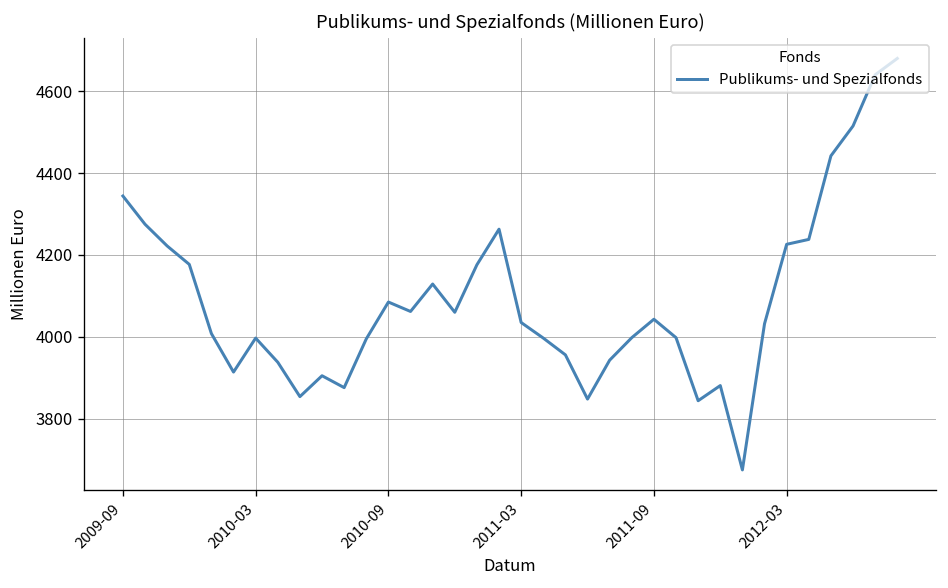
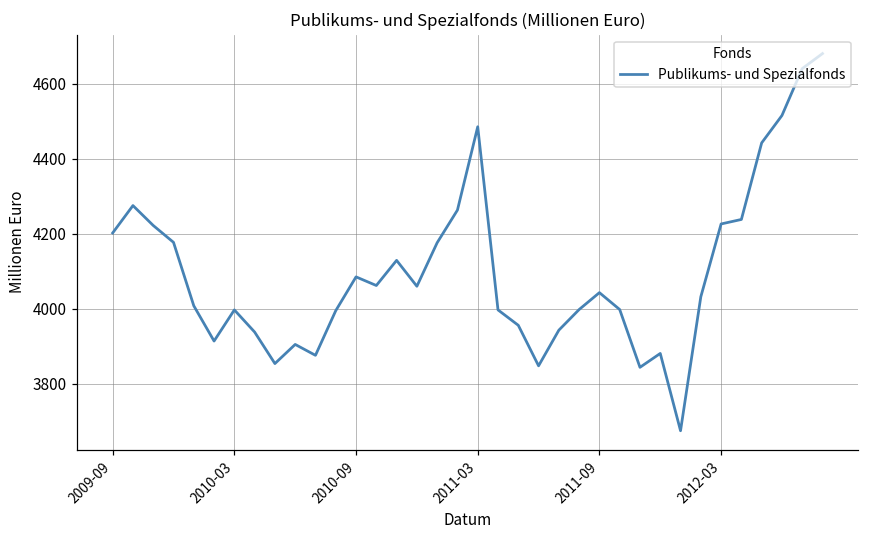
2009-09: 4340 -> 4200
2011-03: 4040 -> 4490
